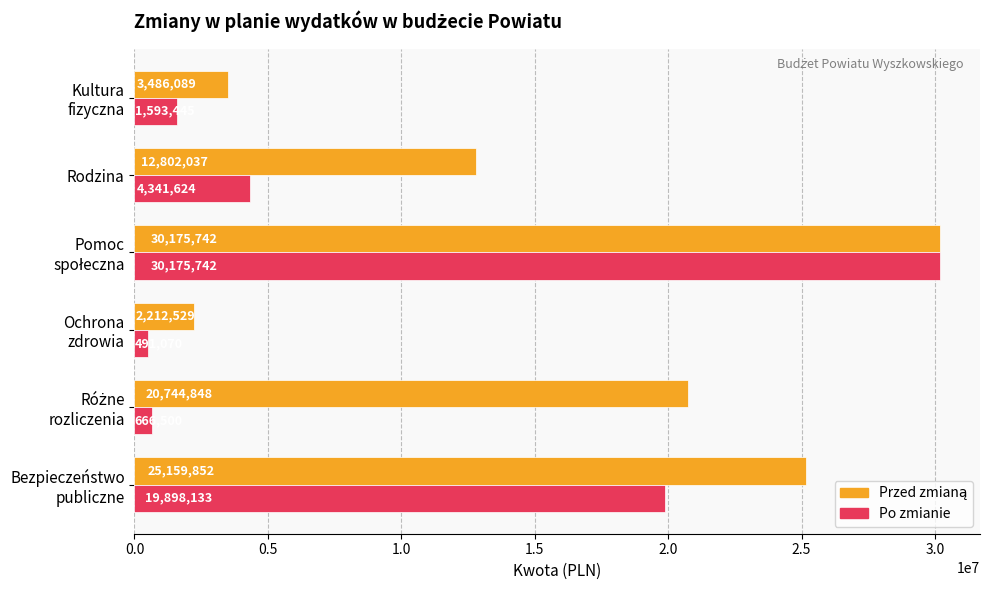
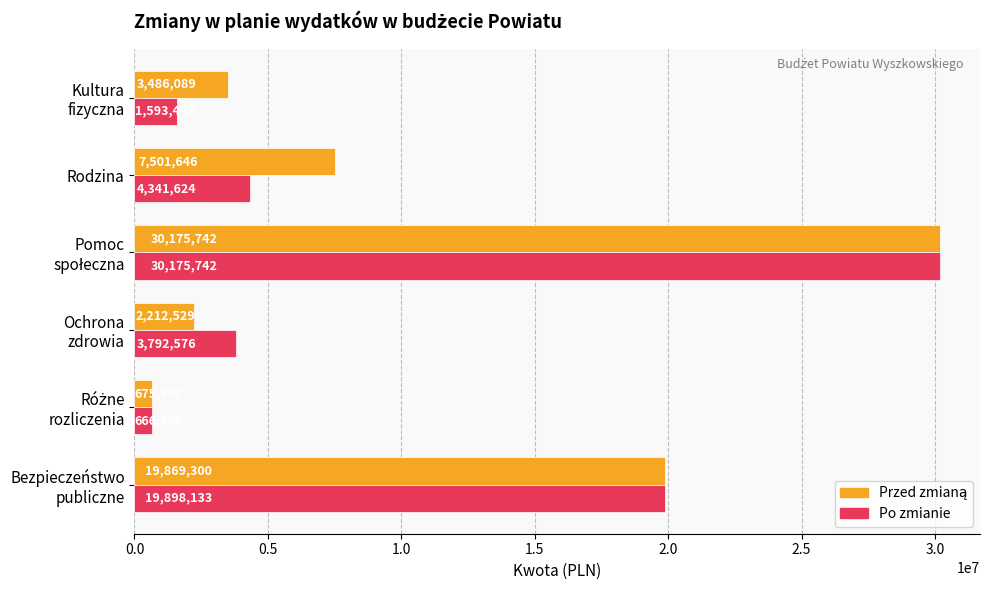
Przed zmianą, Rodzina: 12,802,037 -> 7,501,646
Po zmianie, Ochrona zdrowia: 500000 -> 3800000
Przed zmianą, Różne rozliczenia: 20700000 -> 700000
Przed zmianą, Bezpieczeństwo publiczne: 25,159,852 -> 19,869,300
